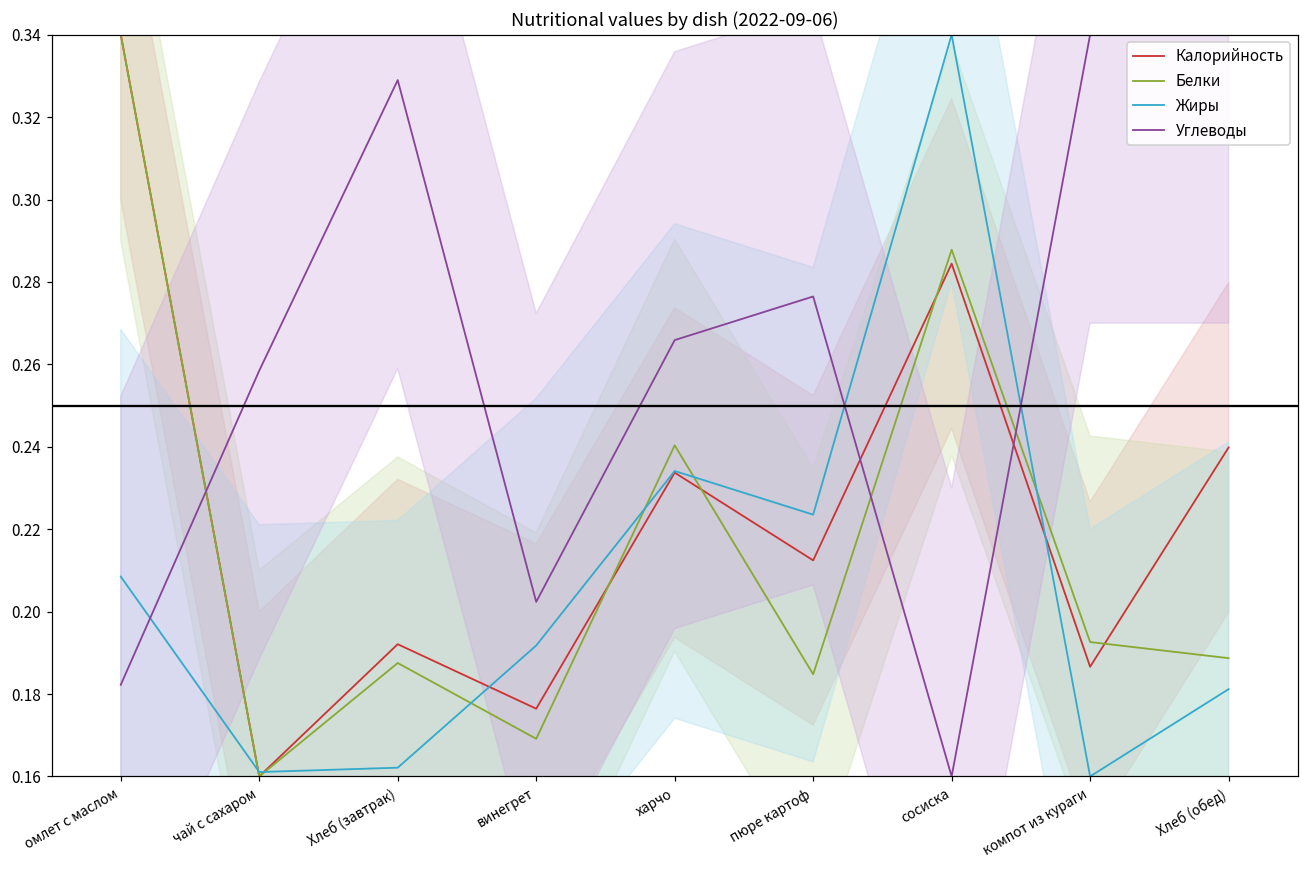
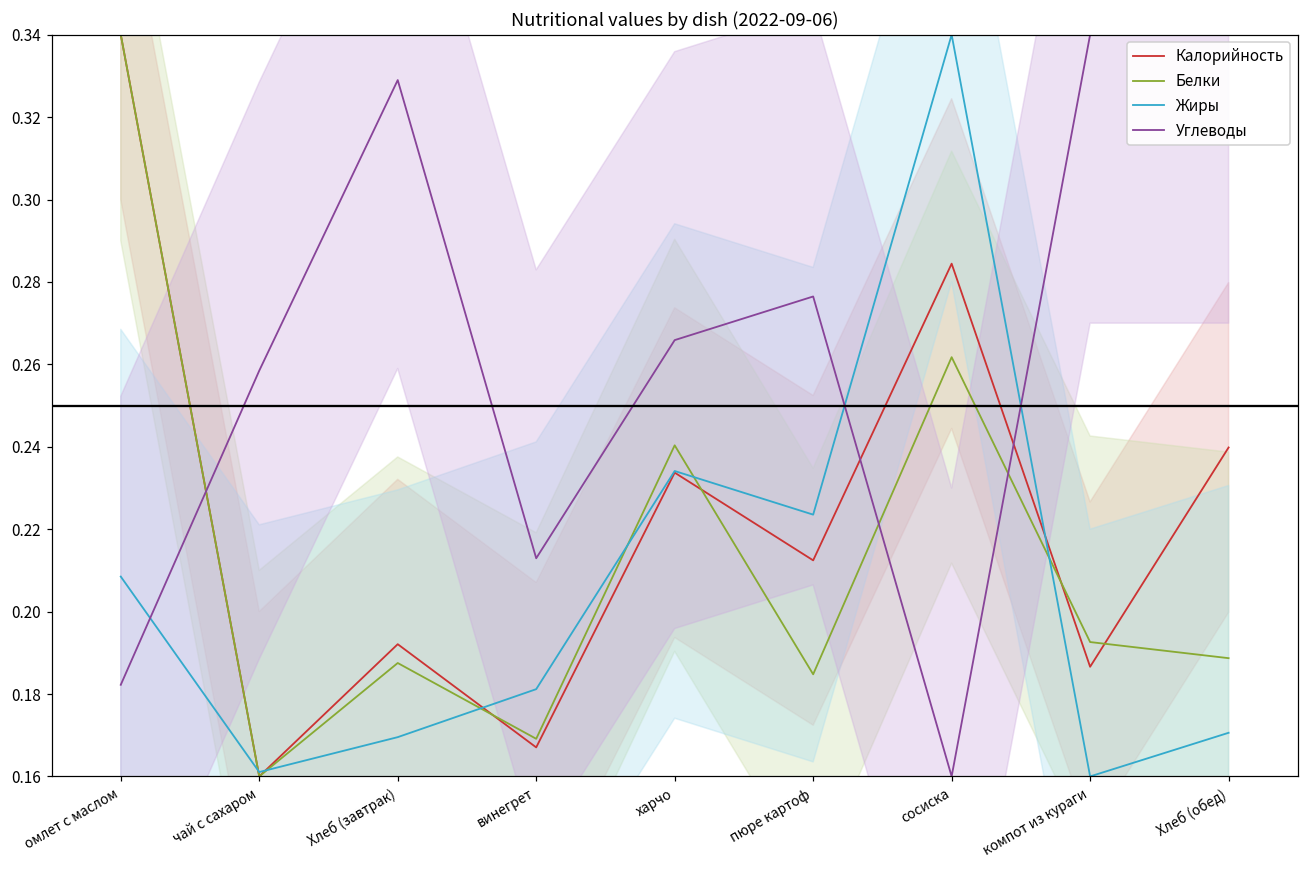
Жиры, Хлеб (завтрак): 0.162 -> 0.170
Калорийность, винегрет: 0.176 -> 0.167
Жиры, винегрет: 0.192 -> 0.181
Углеводы, винегрет: 0.202 -> 0.213
Белки, сосиска: 0.288 -> 0.262
Жиры, Хлеб (обед): 0.181 -> 0.171
